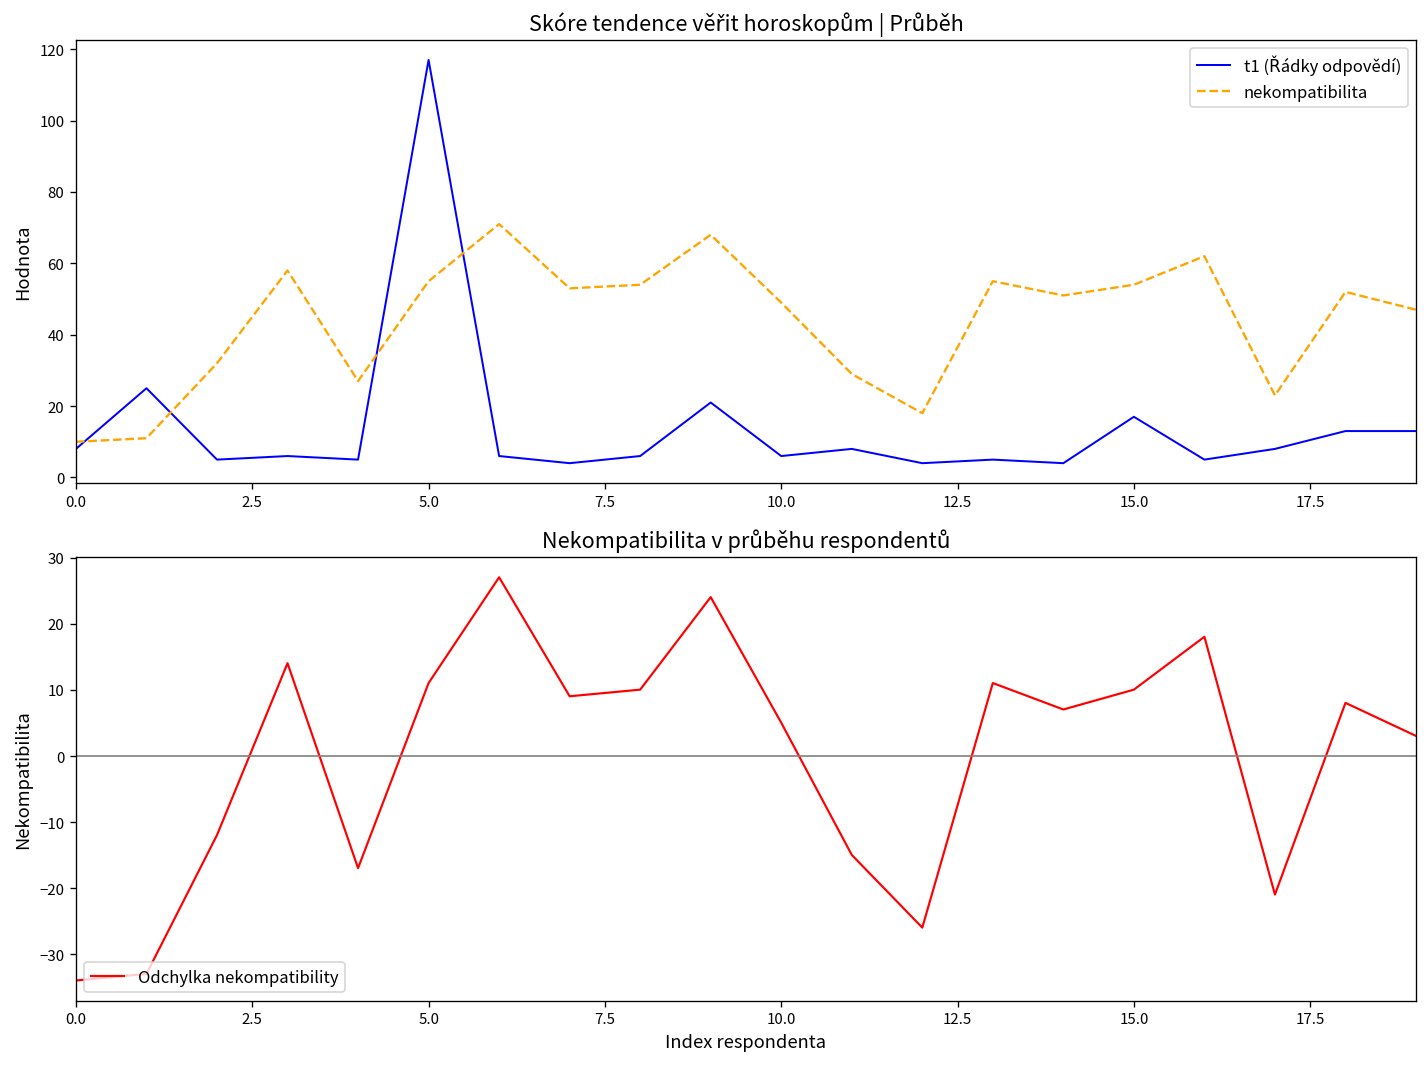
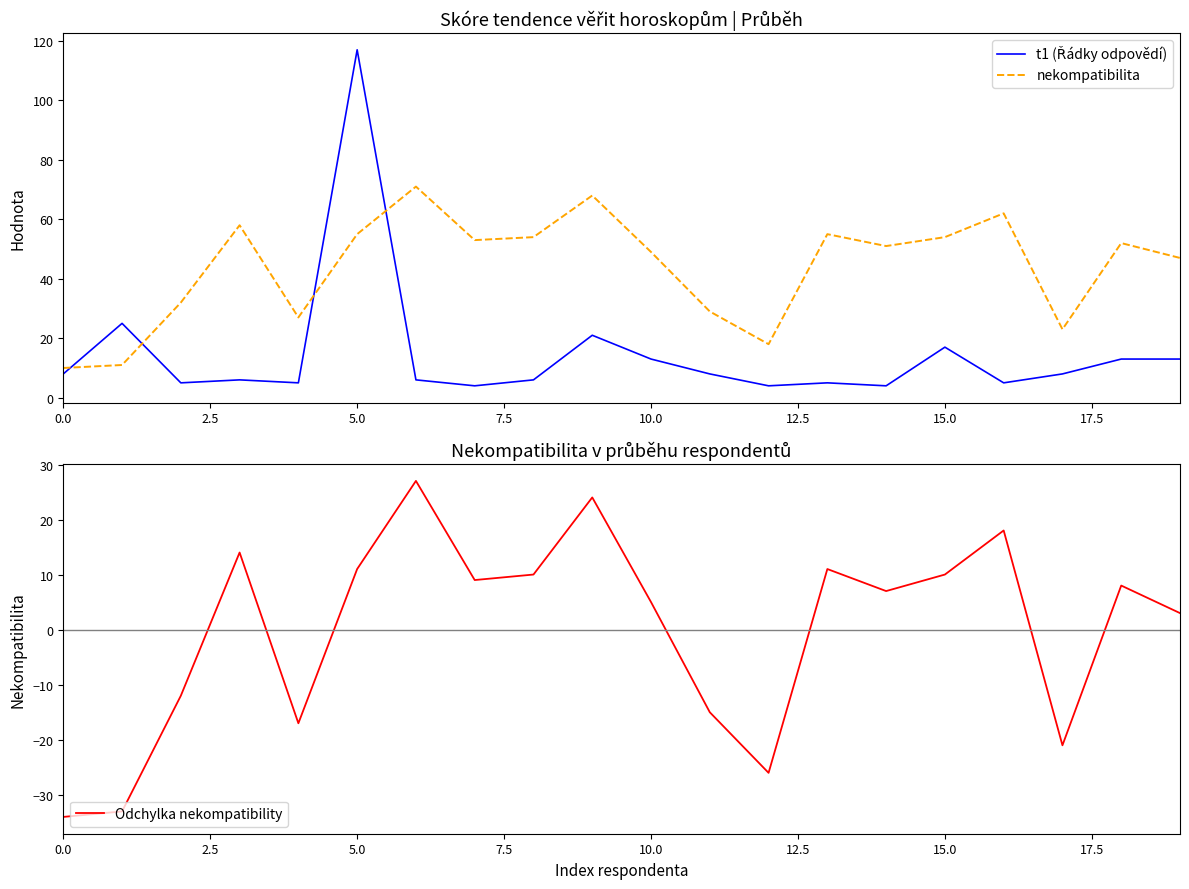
Skóre tendence věřit horoskopům | Průběh, t1 (Řádky odpovědí), 10.0: 6 -> 13
